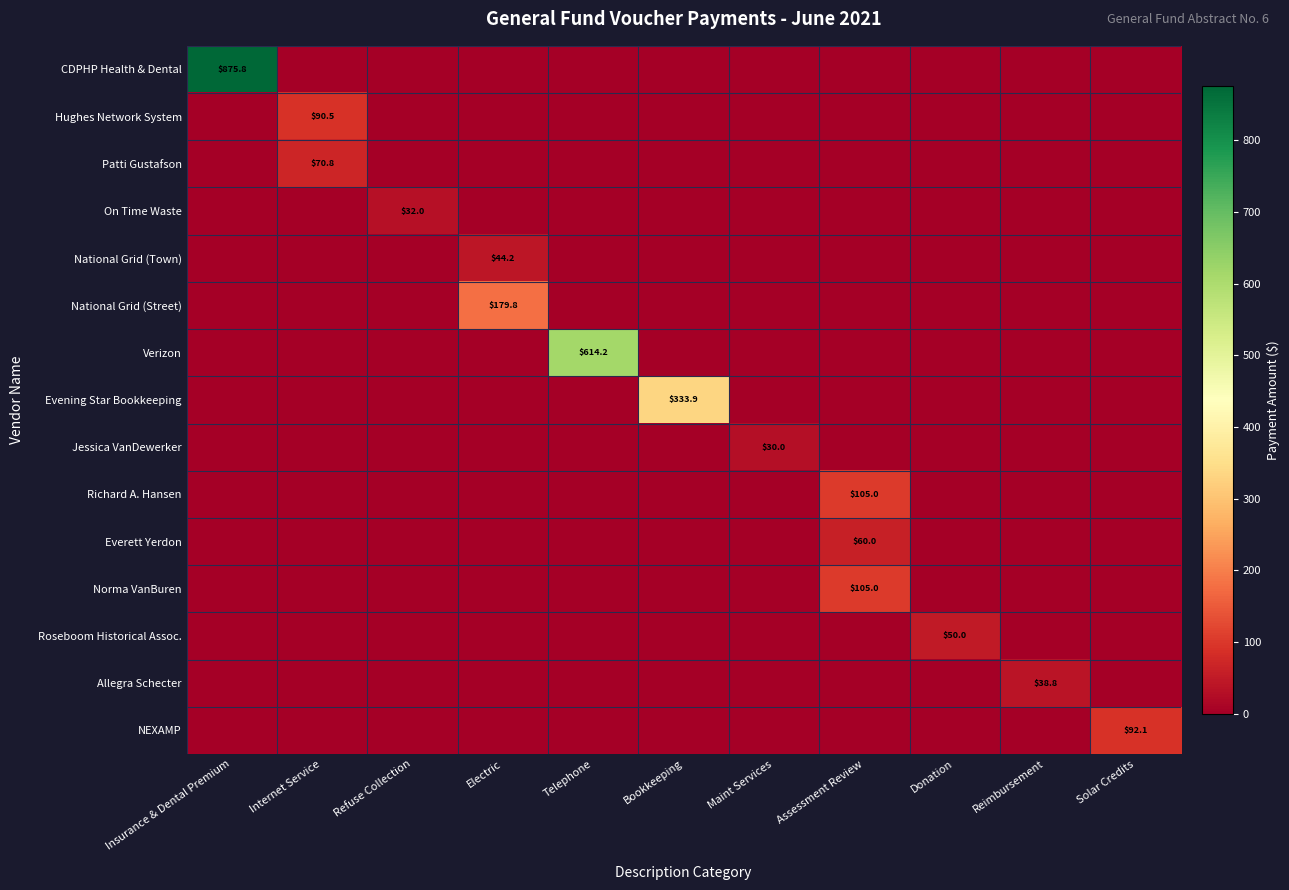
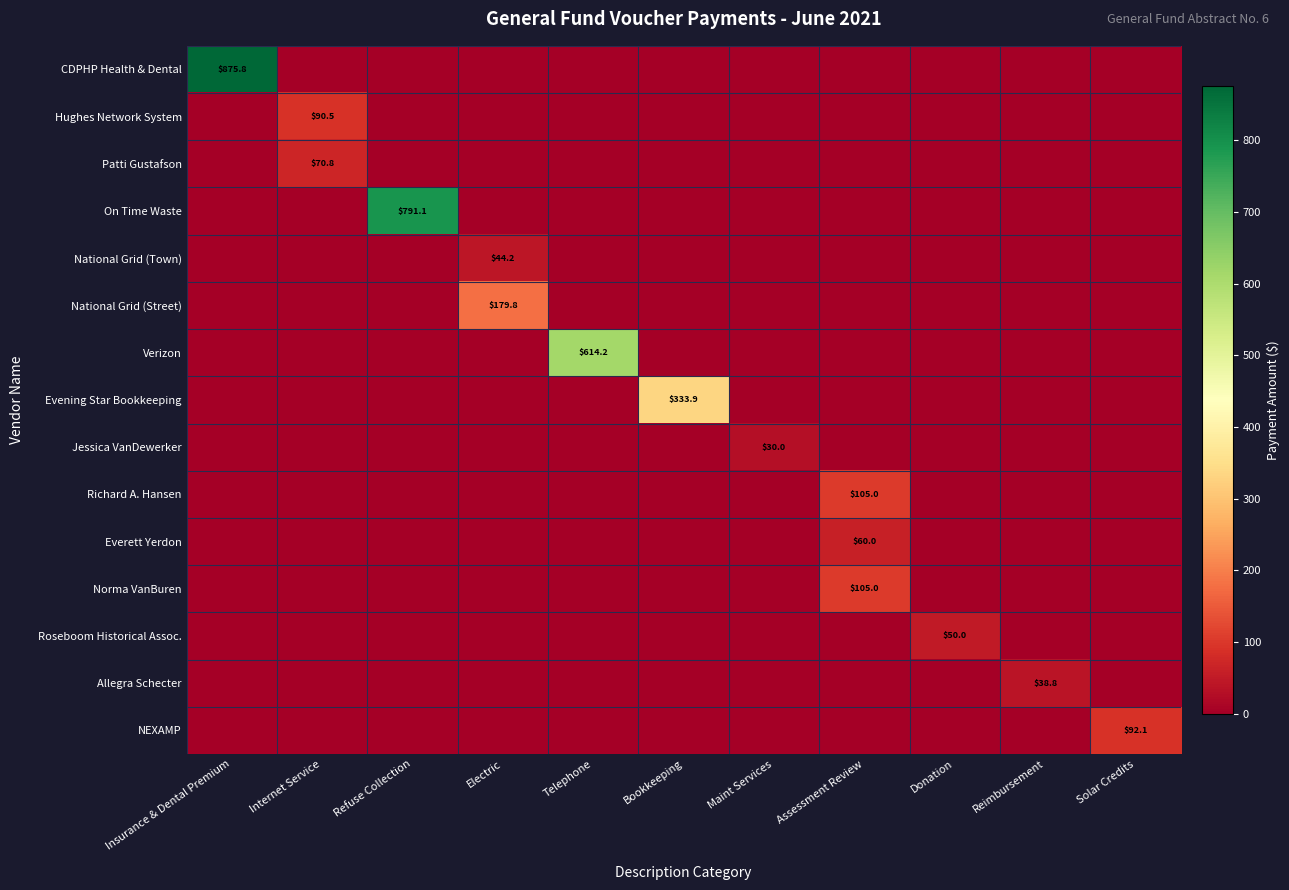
On Time Waste, Refuse Collection: $32.0 -> $791.1
